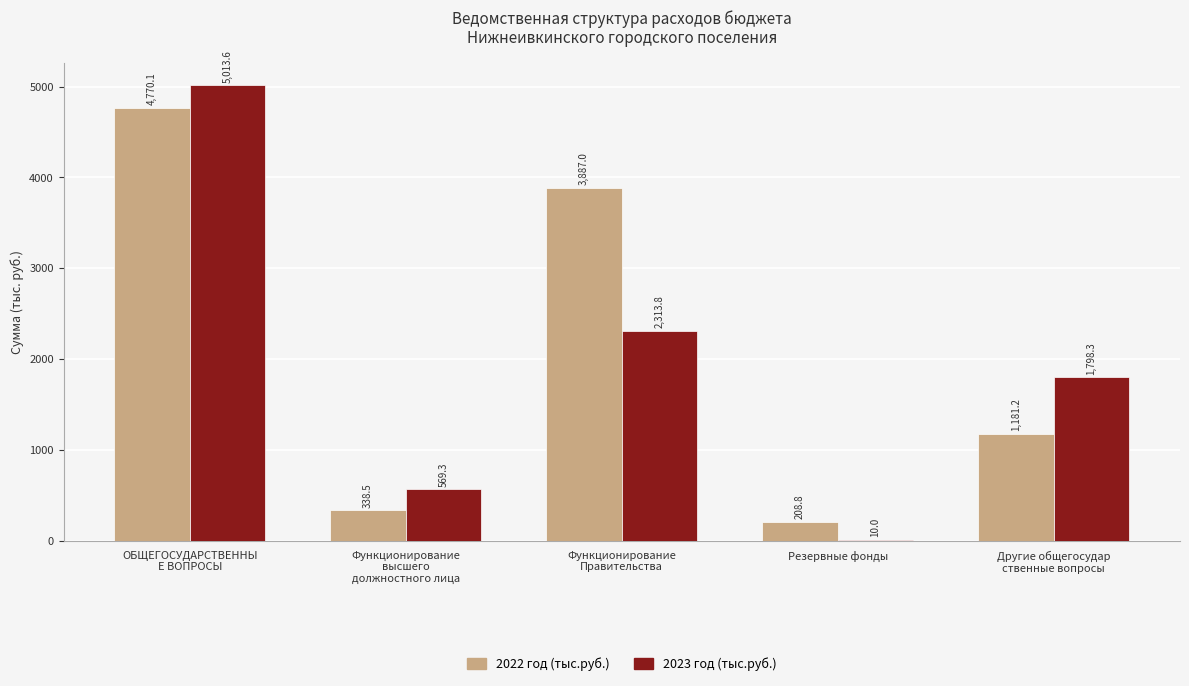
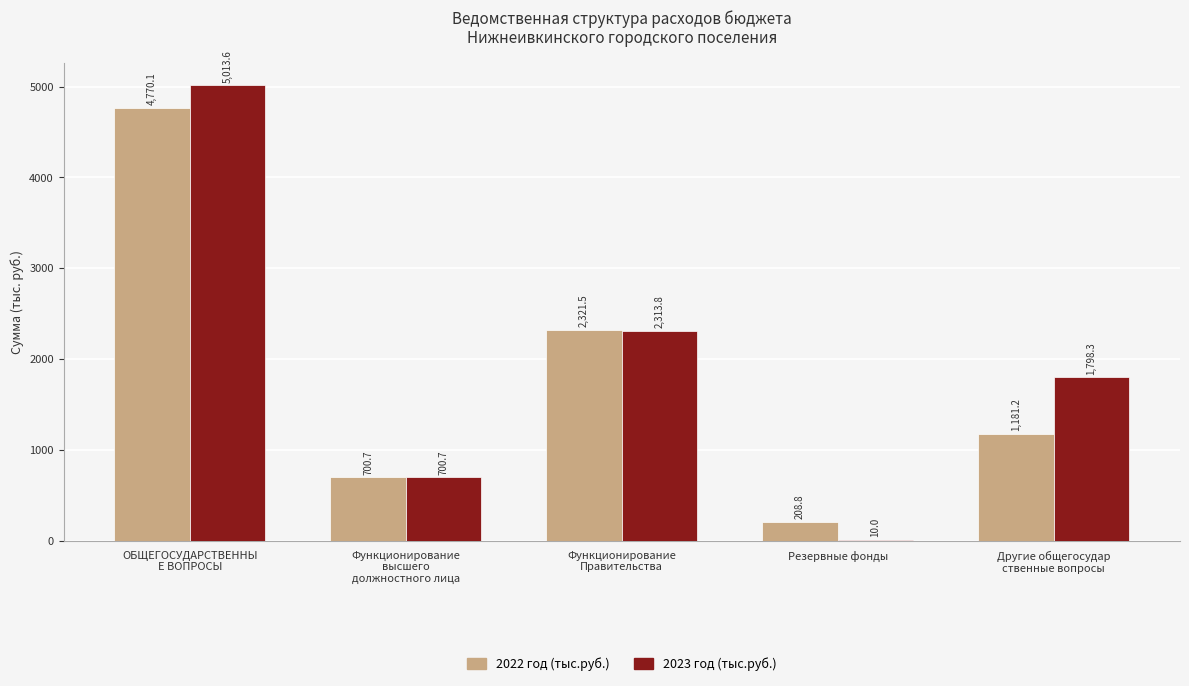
2022 год (тыс.руб.), Функционирование высшего должностного лица: 338.5 -> 700.7
2023 год (тыс.руб.), Функционирование высшего должностного лица: 569.3 -> 700.7
2022 год (тыс.руб.), Функционирование Правительства: 3,887.0 -> 2,321.5
